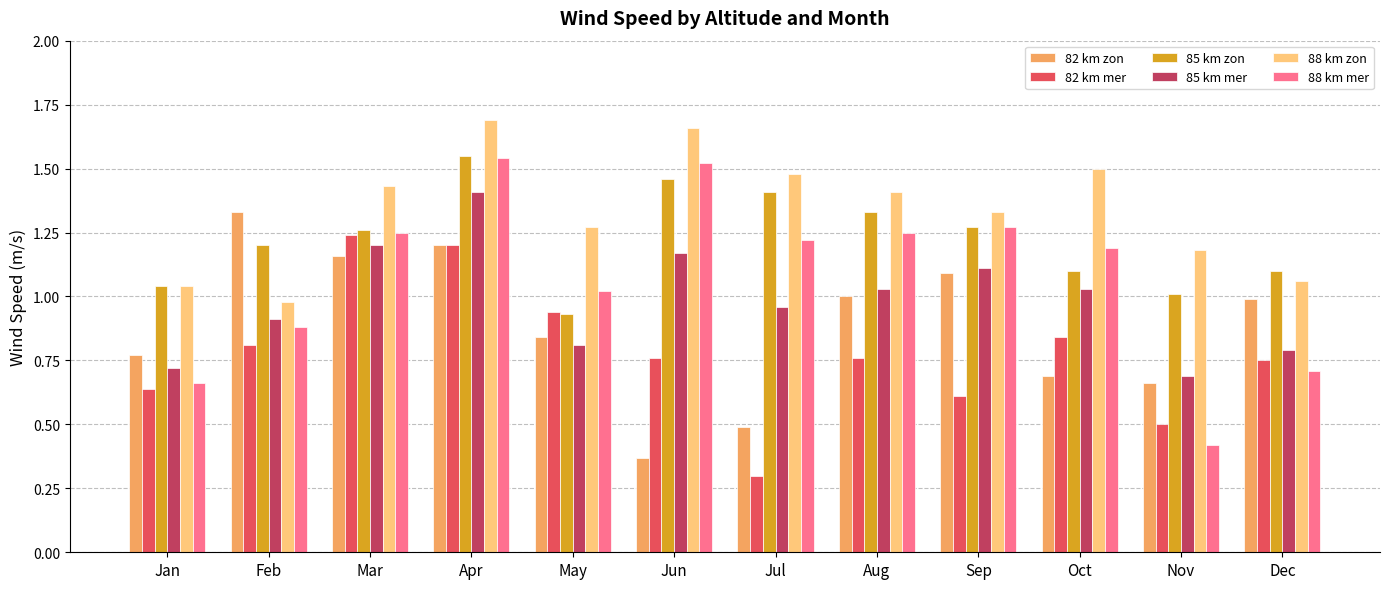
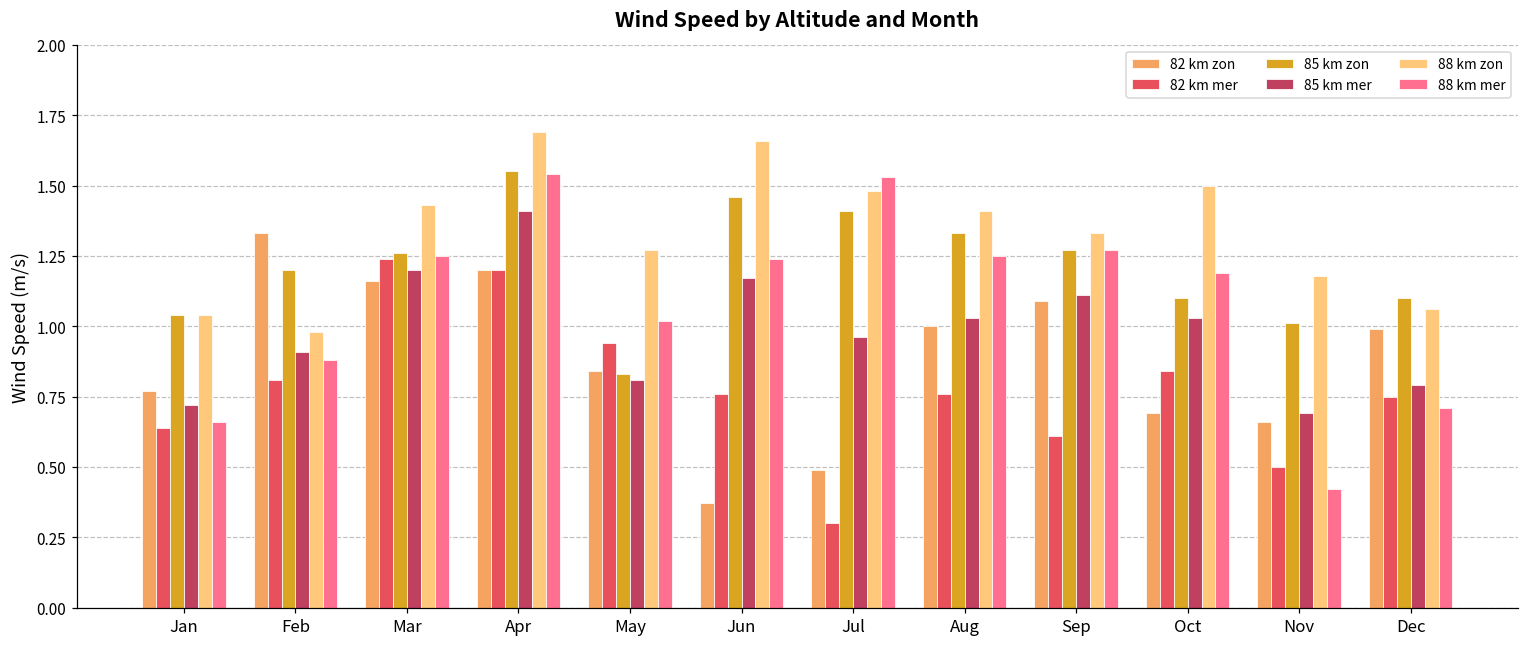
85 km zon, May: 0.93 -> 0.83
88 km mer, Jun: 1.52 -> 1.24
88 km mer, Jul: 1.22 -> 1.53
